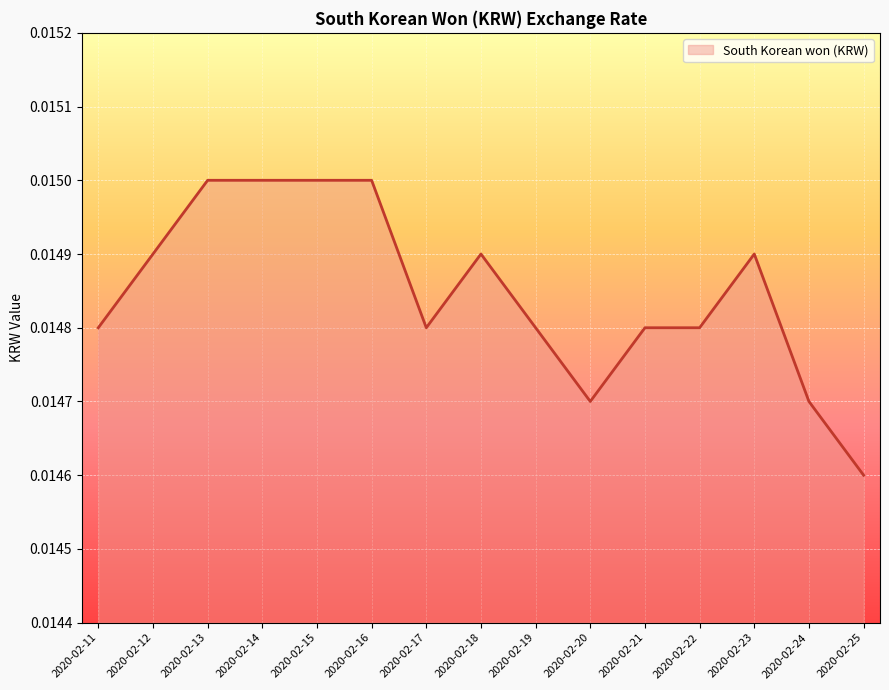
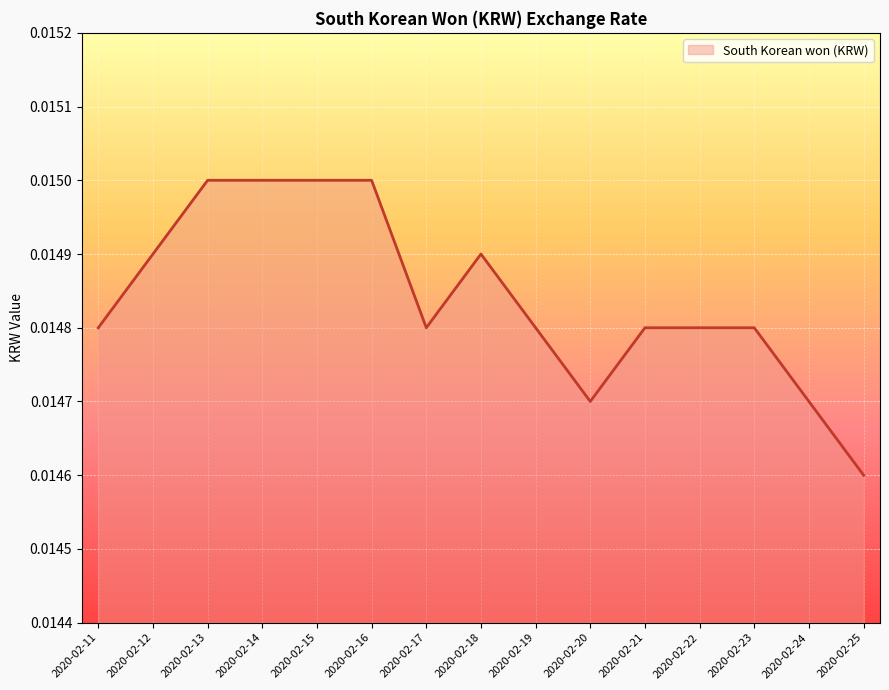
2020-02-23: 0.0149 -> 0.0148
